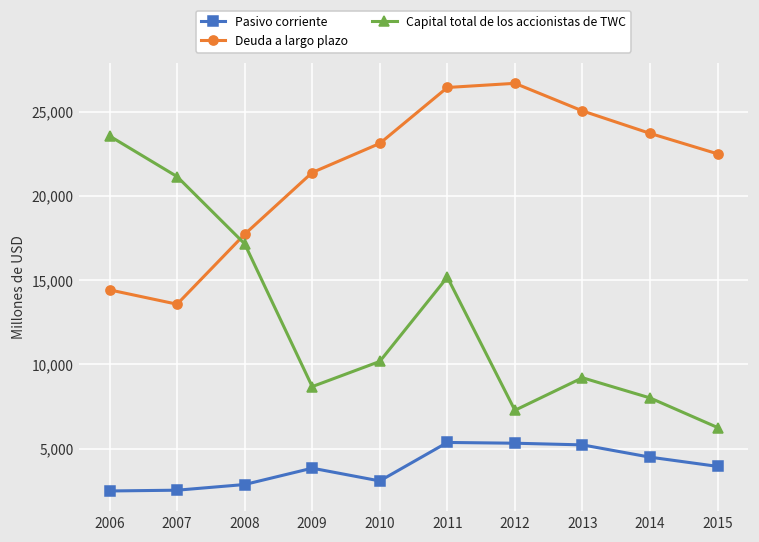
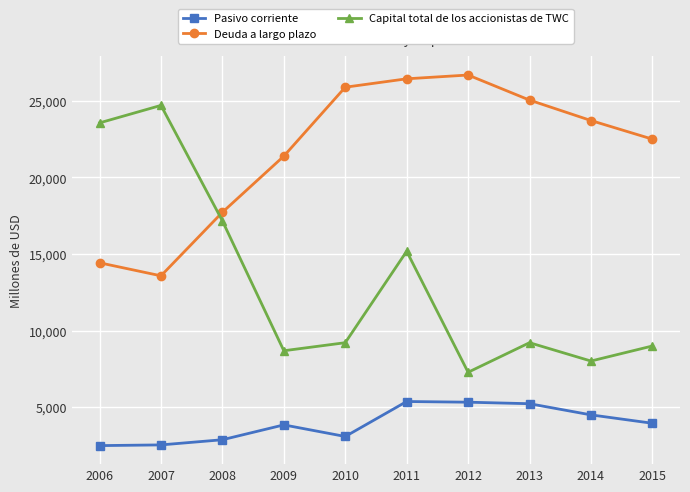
Capital total de los accionistas de TWC, 2007: 21,200 -> 24,700
Deuda a largo plazo, 2010: 23,100 -> 25,900
Capital total de los accionistas de TWC, 2010: 10,200 -> 9,200
Capital total de los accionistas de TWC, 2015: 6,300 -> 9,000
